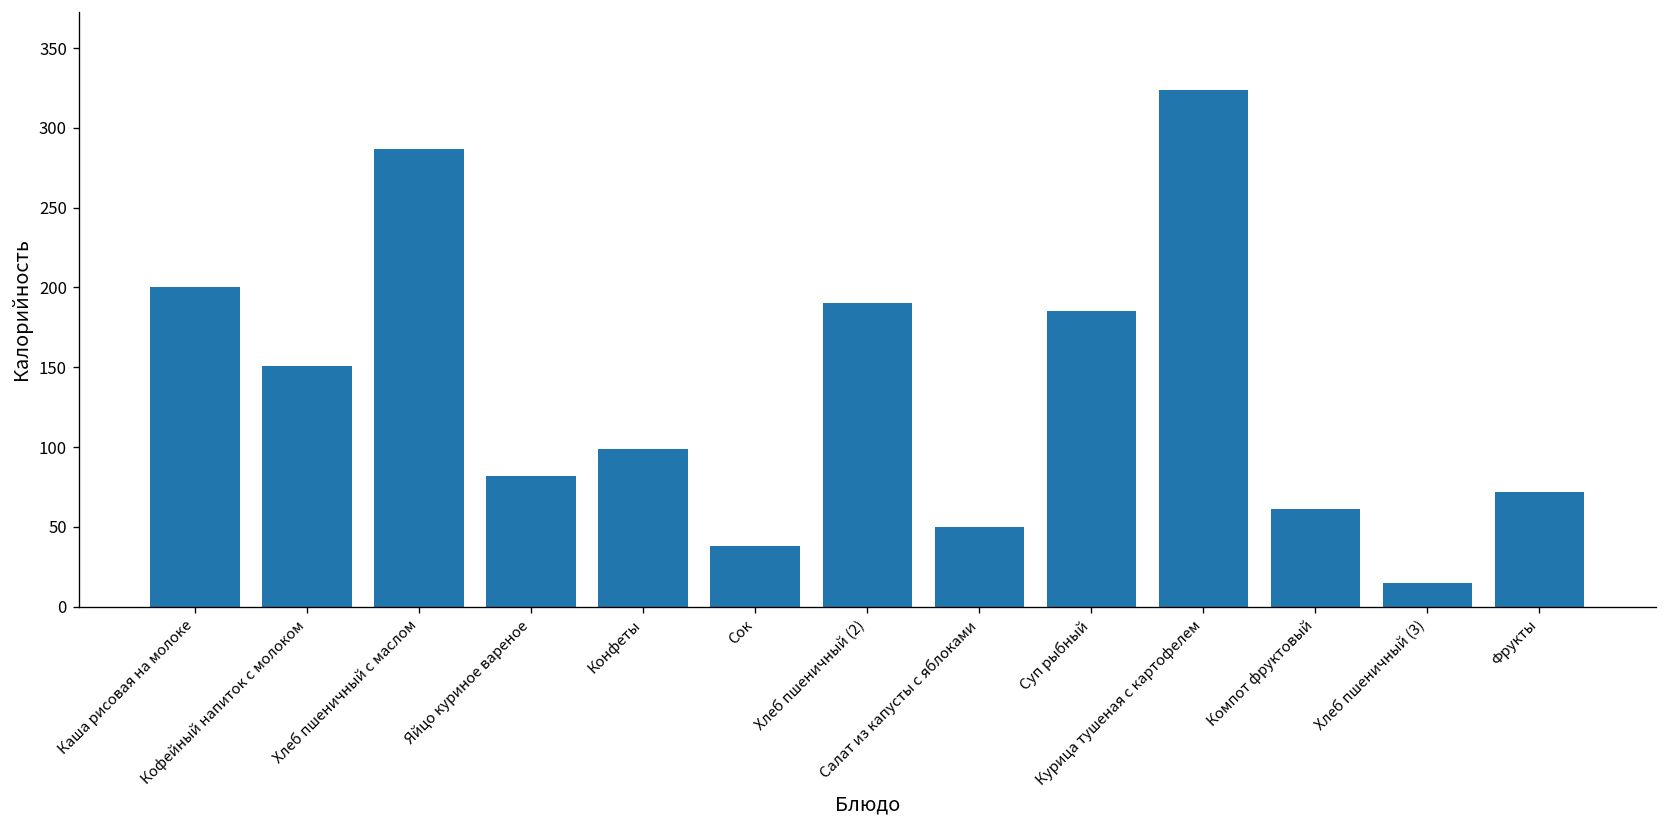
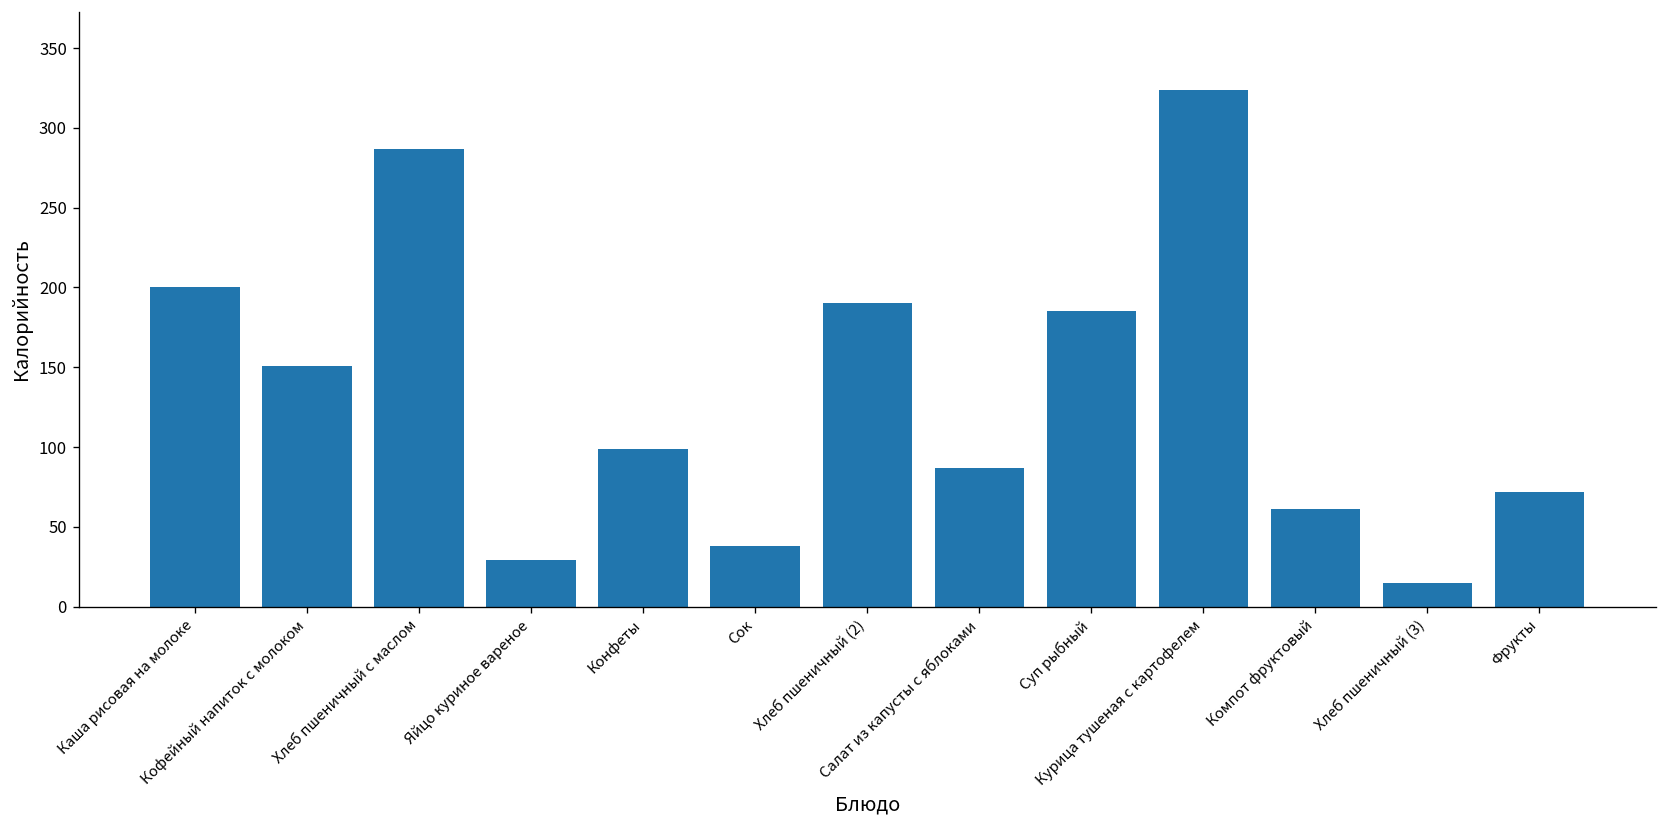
Яйцо куриное вареное: 82 -> 29
Салат из капусты с яблоками: 50 -> 87
